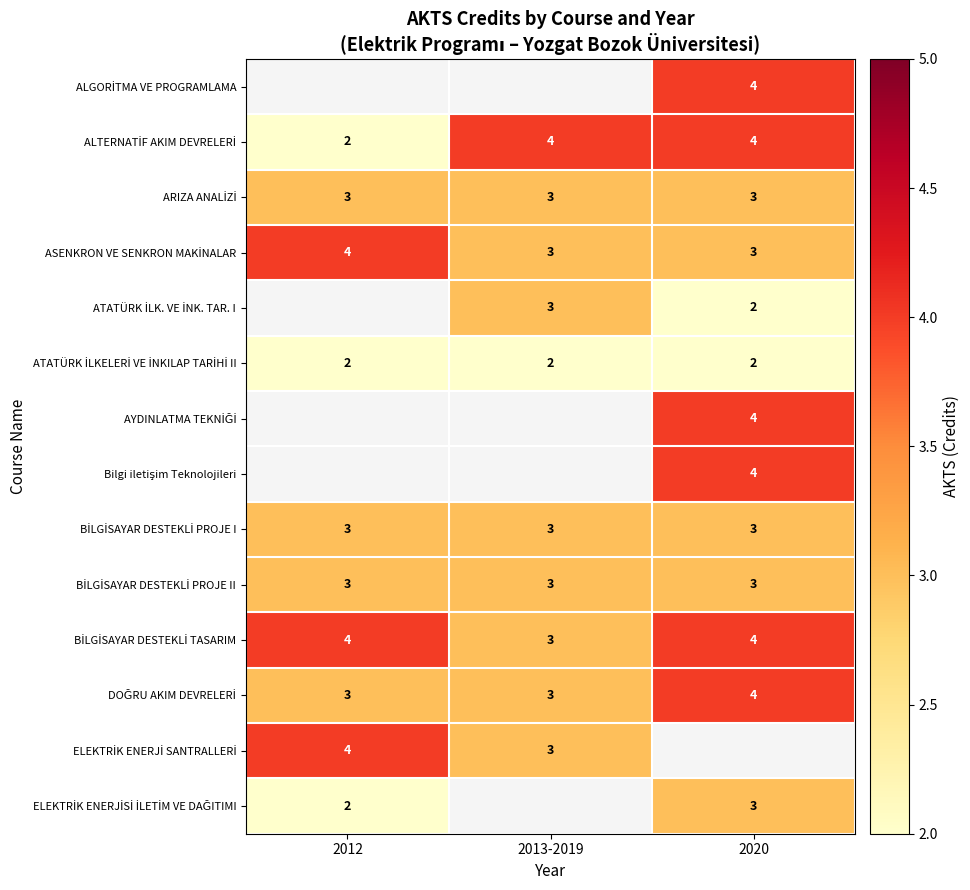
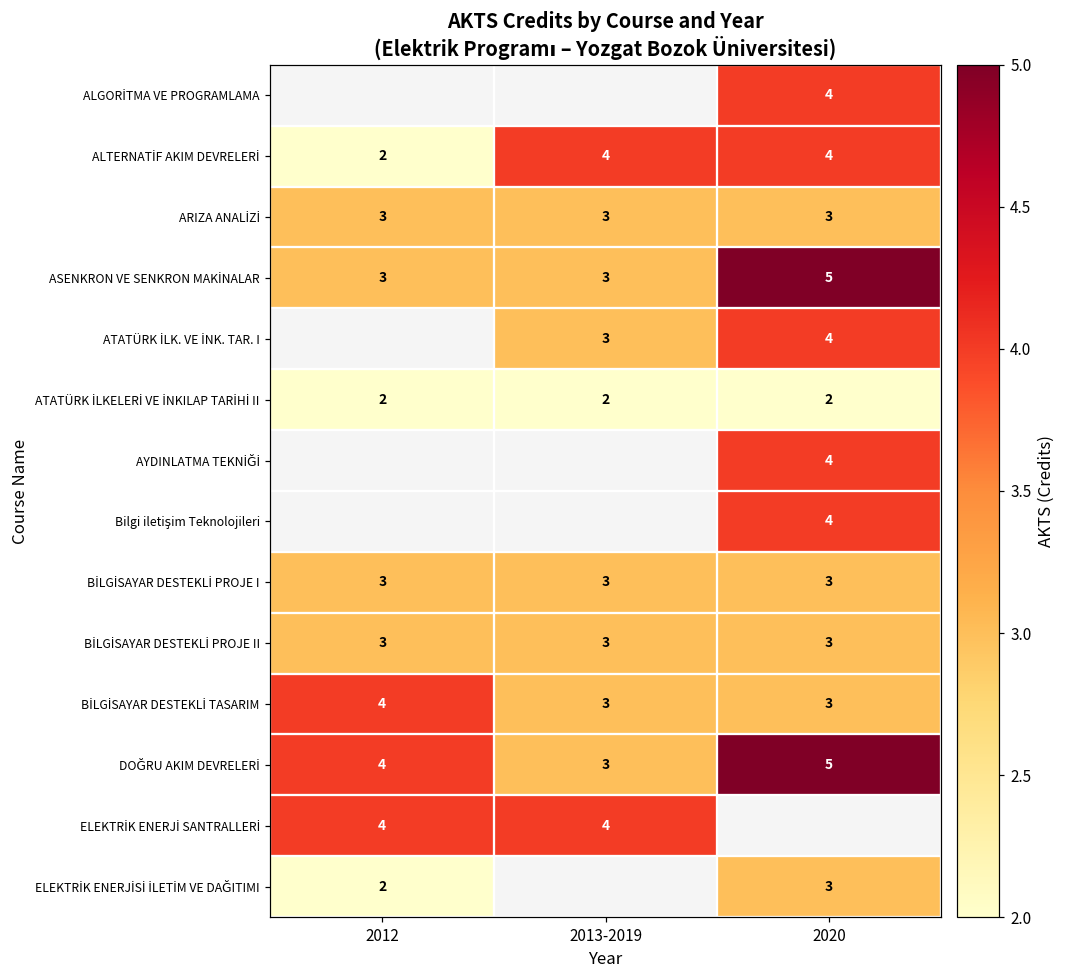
ASENKRON VE SENKRON MAKİNALAR, 2012: 4 -> 3
ASENKRON VE SENKRON MAKİNALAR, 2020: 3 -> 5
ATATÜRK İLK. VE İNK. TAR. I, 2020: 2 -> 4
BİLGİSAYAR DESTEKLİ TASARIM, 2020: 4 -> 3
DOĞRU AKIM DEVRELERİ, 2012: 3 -> 4
DOĞRU AKIM DEVRELERİ, 2020: 4 -> 5
ELEKTRİK ENERJİ SANTRALLERİ, 2013-2019: 3 -> 4
